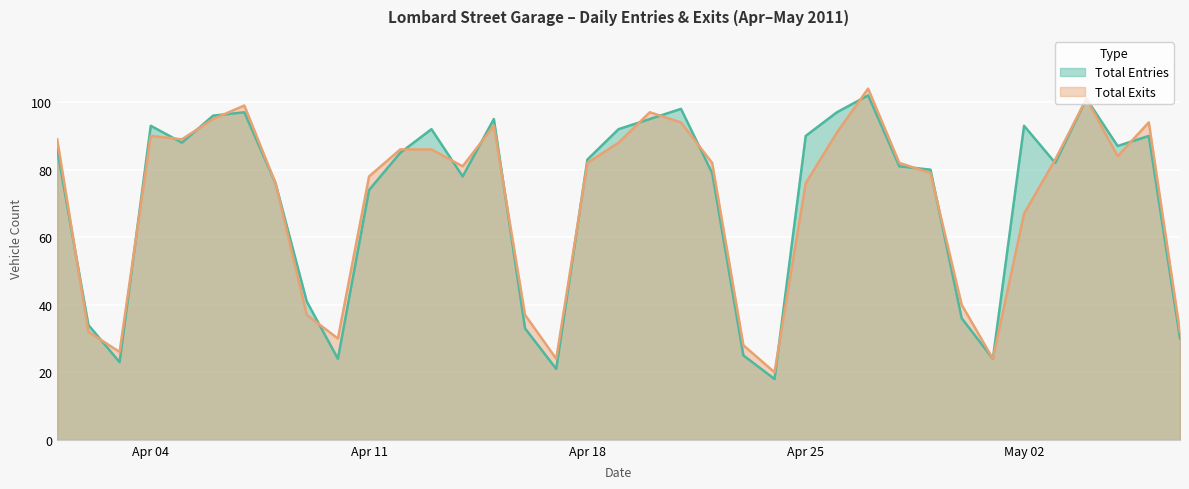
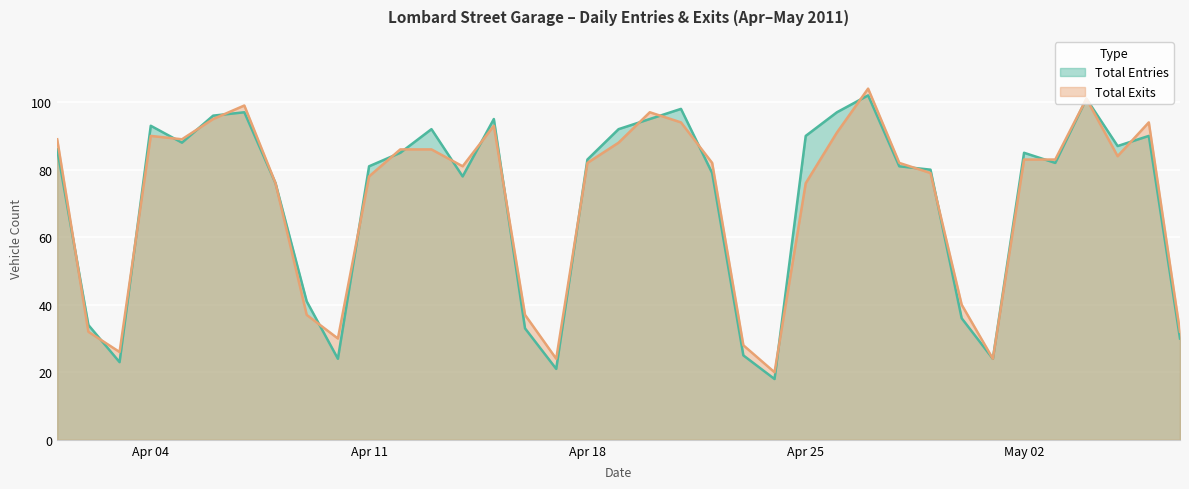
Total Entries, Apr 11: 74 -> 81
Total Entries, May 02: 93 -> 85
Total Exits, May 02: 67 -> 83
